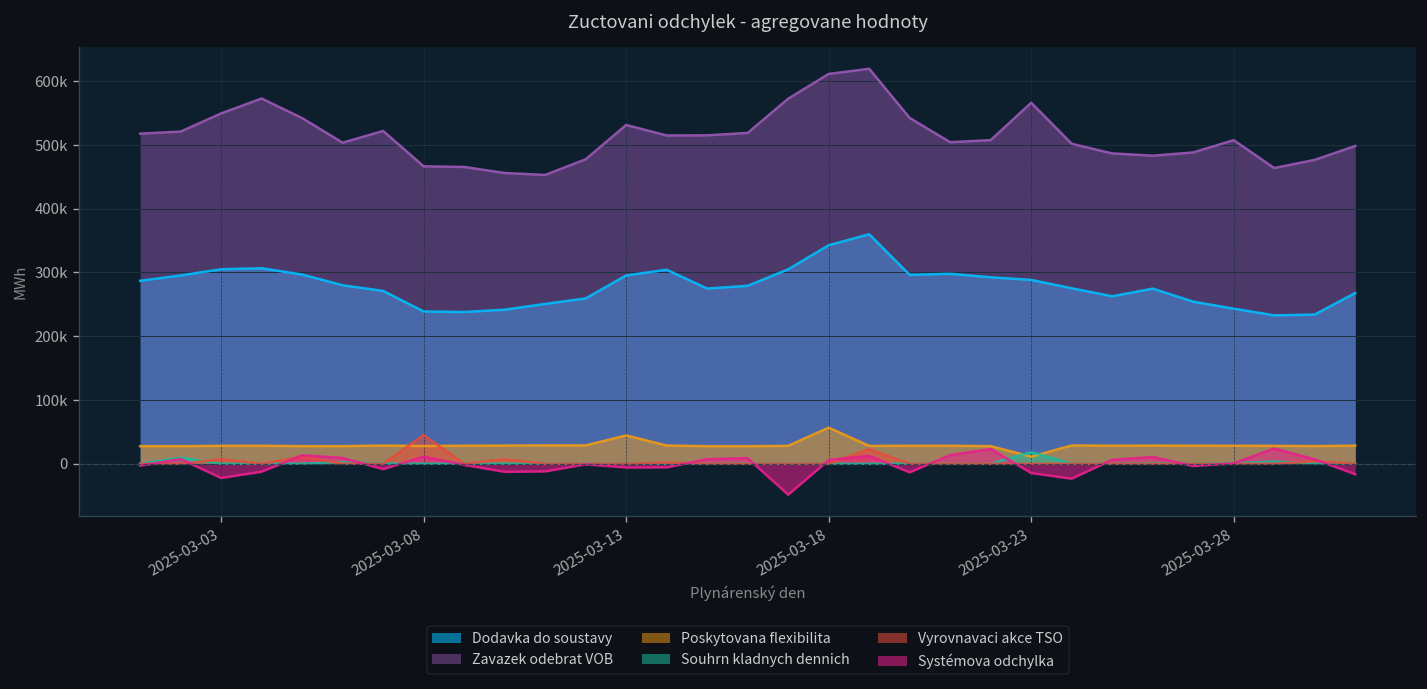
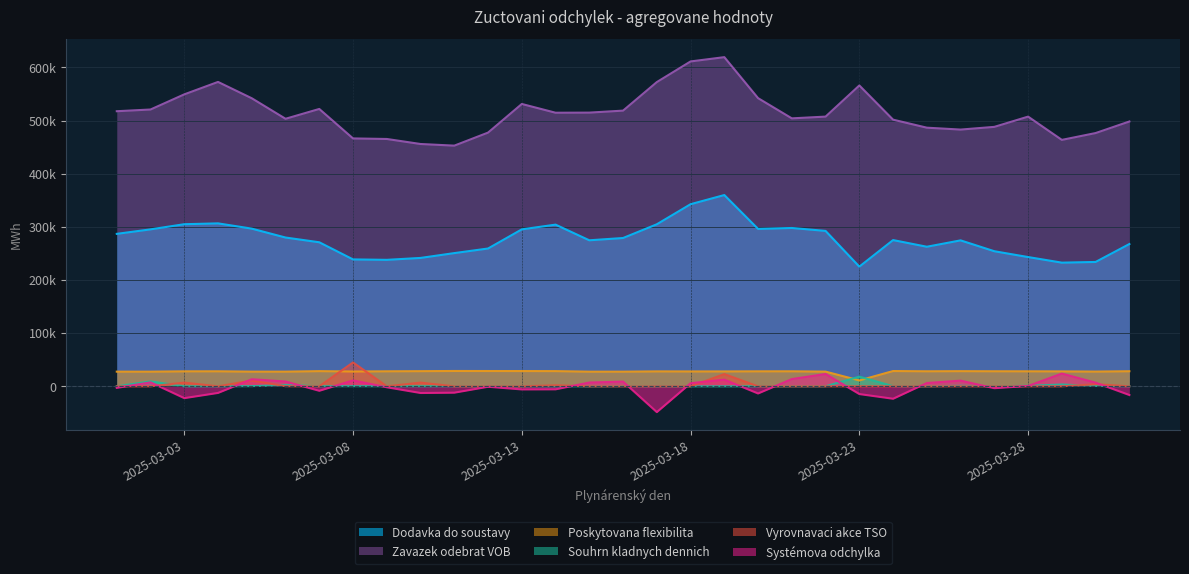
Poskytovana flexibilita, 2025-03-13: 40000 -> 30000
Poskytovana flexibilita, 2025-03-18: 60000 -> 30000
Dodavka do soustavy, 2025-03-23: 290000 -> 230000
